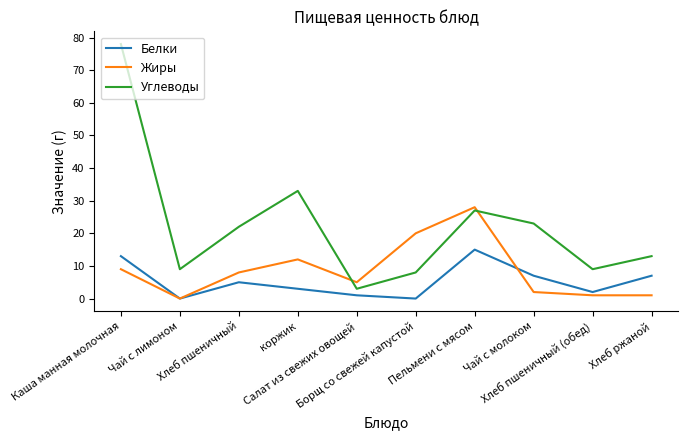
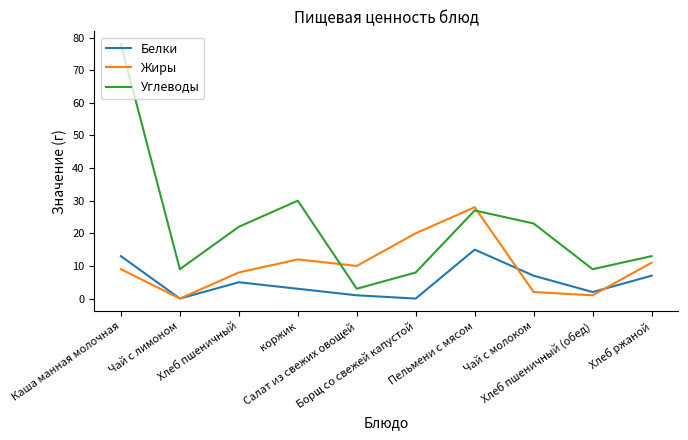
Углеводы, коржик: 33 -> 30
Жиры, Салат из свежих овощей: 5 -> 10
Жиры, Хлеб ржаной: 1 -> 11
